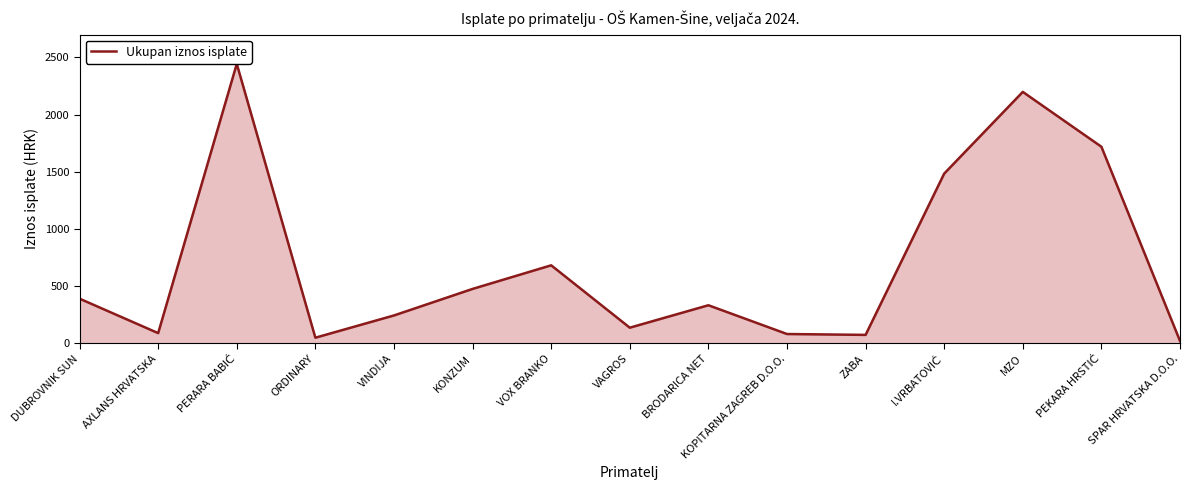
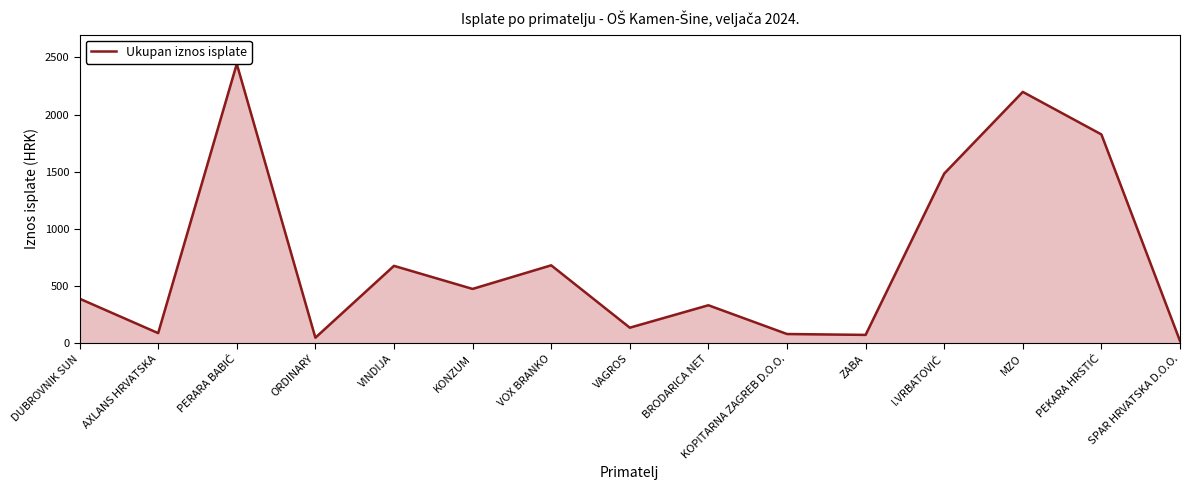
VINDIJA: 240 -> 680
PEKARA HRSTIĆ: 1720 -> 1830
